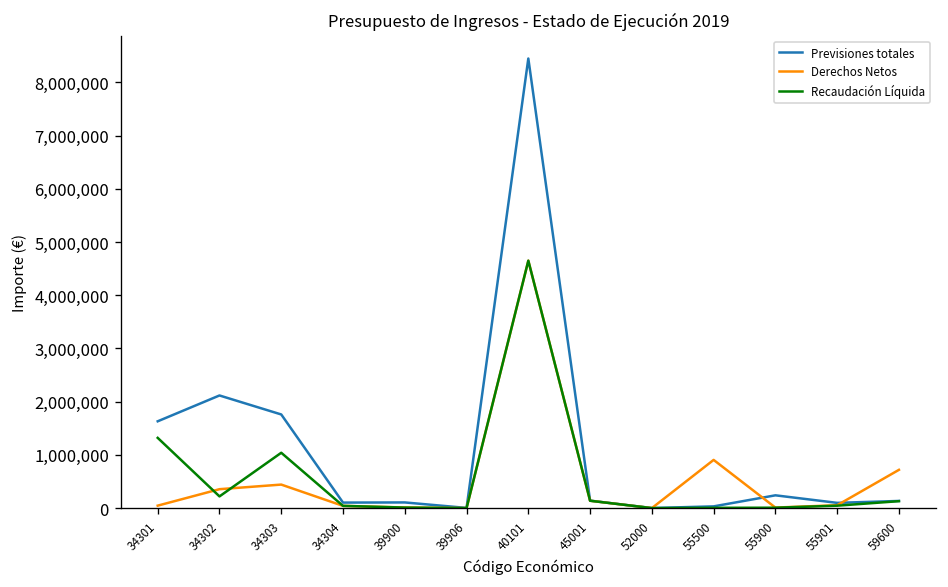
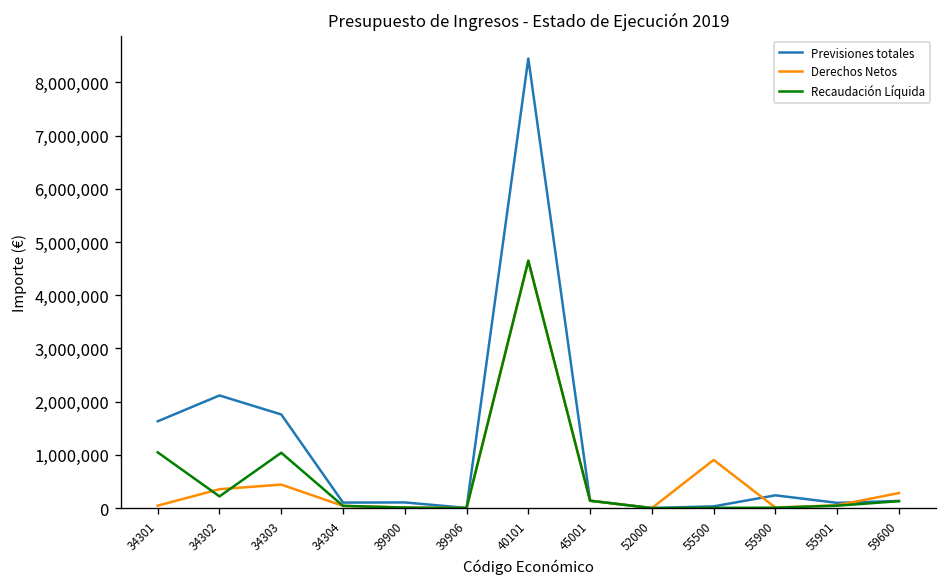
Recaudación Líquida, 34301: 1,300,000 -> 1,000,000
Derechos Netos, 59600: 700,000 -> 300,000
